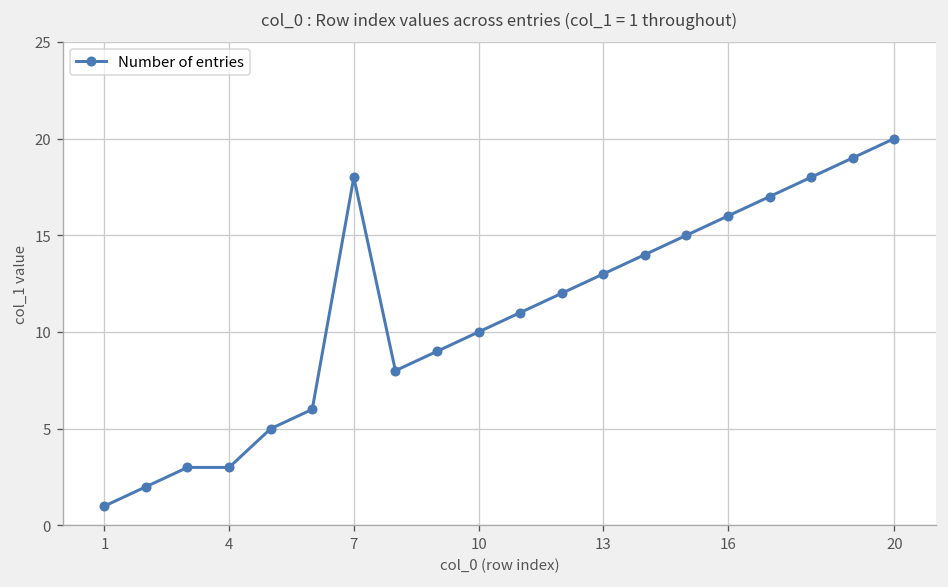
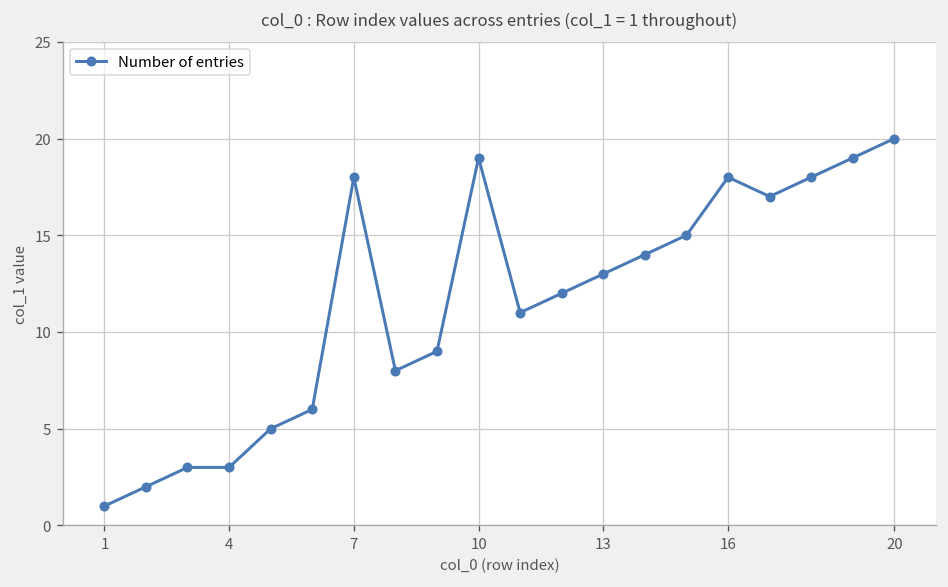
10: 10 -> 19
16: 16 -> 18
